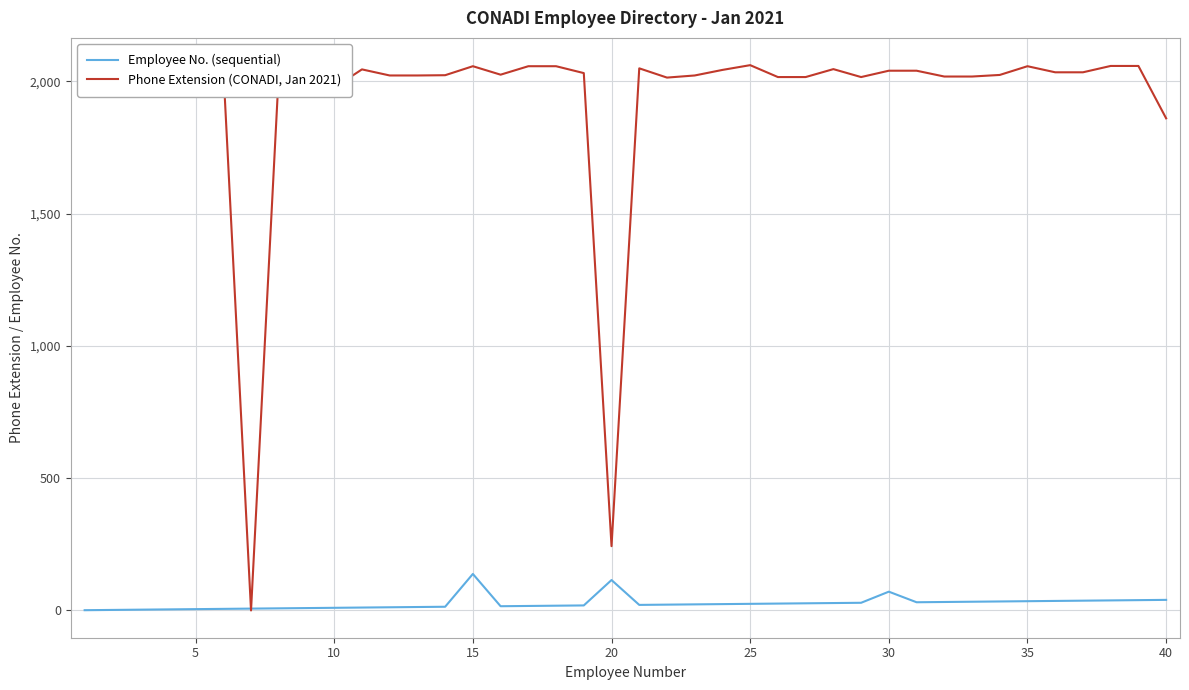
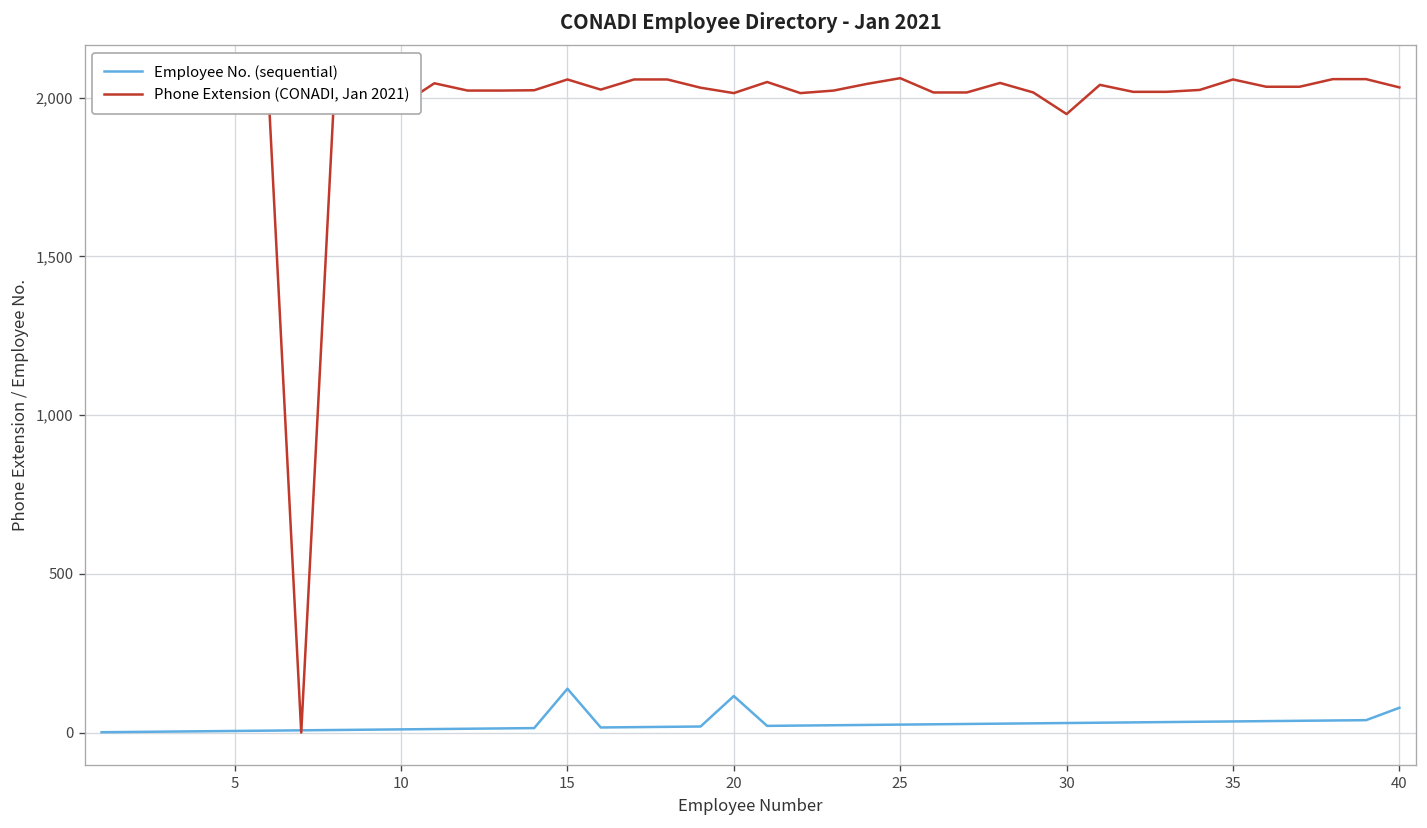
Phone Extension (CONADI, Jan 2021), 20: 240 -> 2,010
Employee No. (sequential), 30: 70 -> 30
Phone Extension (CONADI, Jan 2021), 30: 2,040 -> 1,950
Employee No. (sequential), 40: 40 -> 80
Phone Extension (CONADI, Jan 2021), 40: 1,860 -> 2,030
